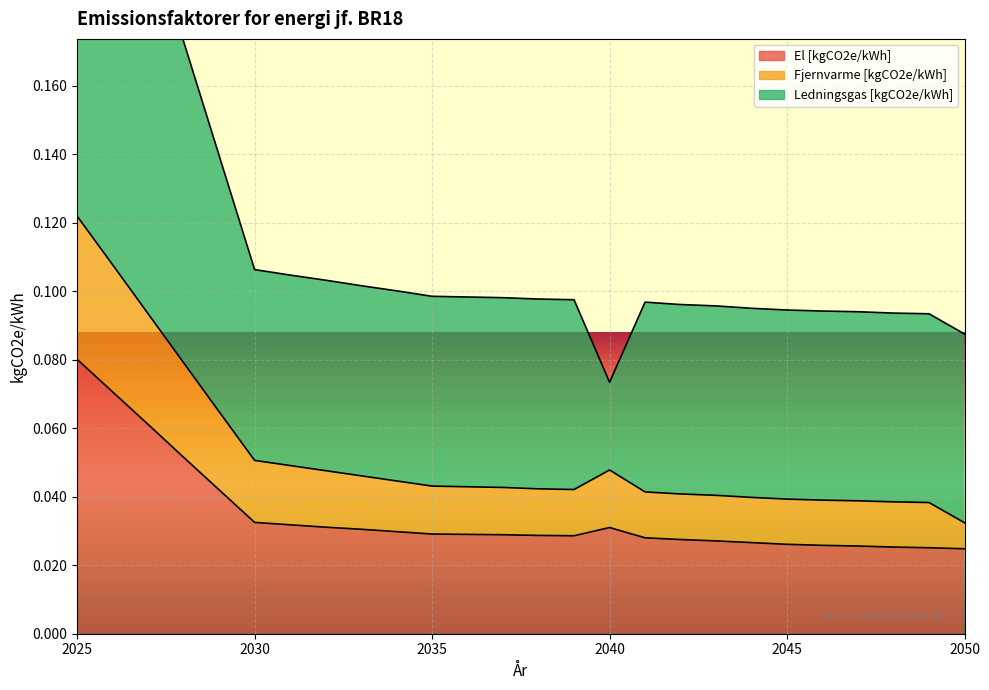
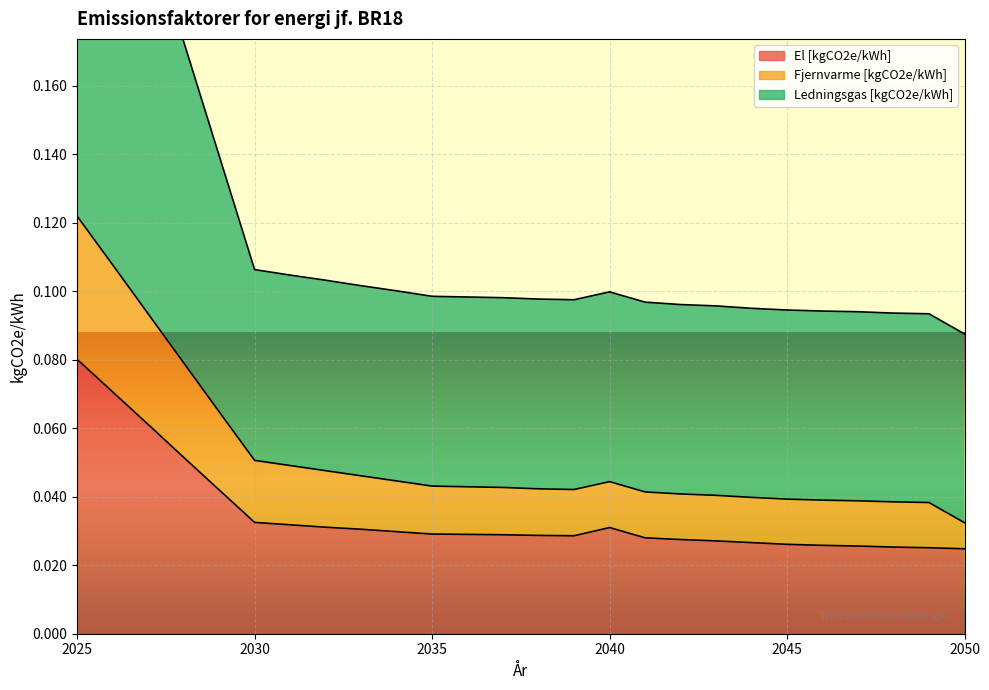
Fjernvarme [kgCO2e/kWh], 2040: 0.017 -> 0.013
Ledningsgas [kgCO2e/kWh], 2040: 0.026 -> 0.055
